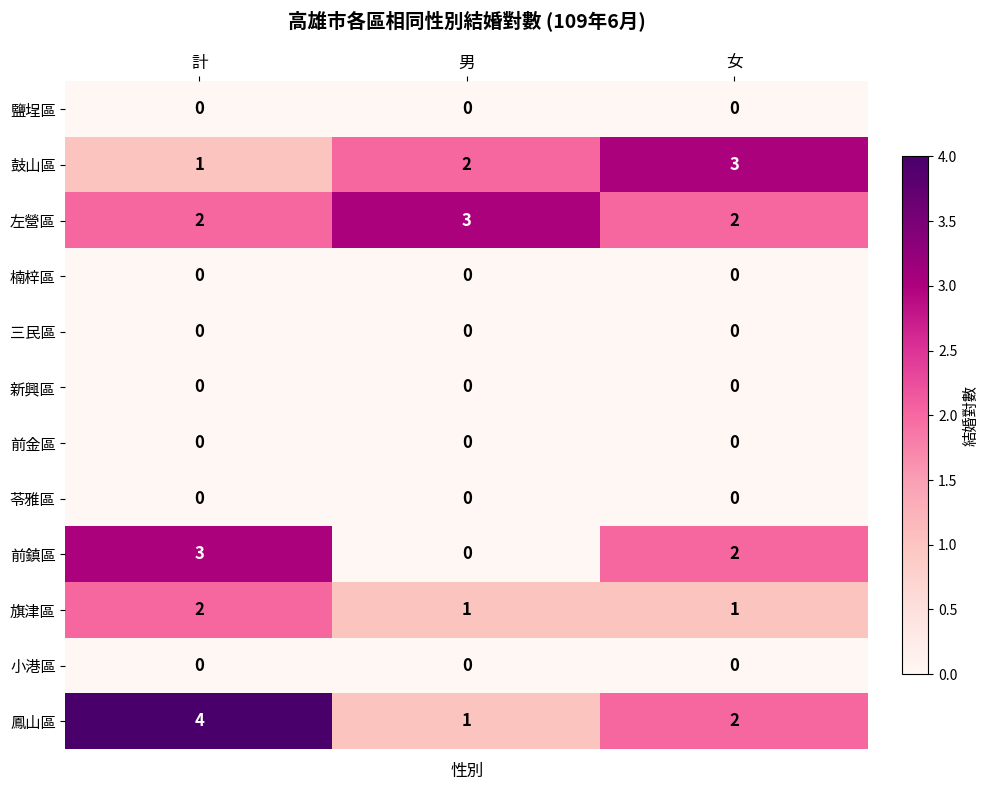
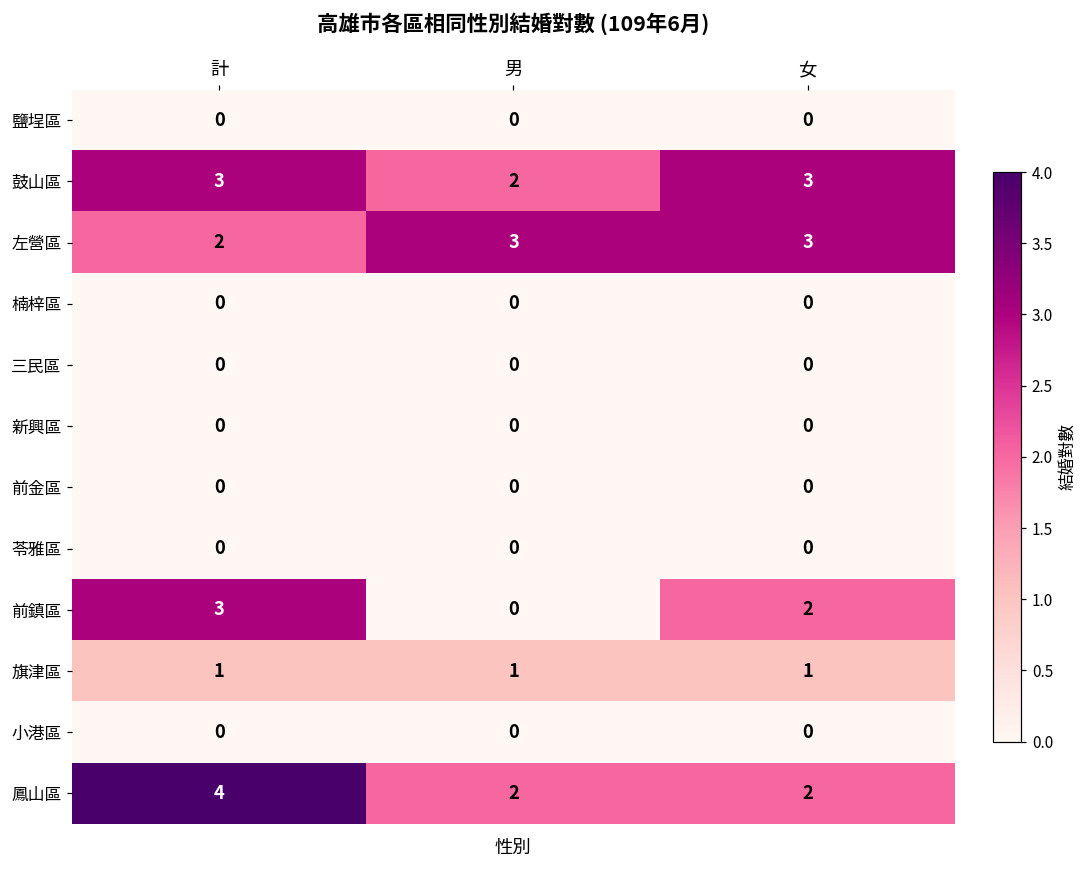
鼓山區, 計: 1 -> 3
左營區, 女: 2 -> 3
旗津區, 計: 2 -> 1
鳳山區, 男: 1 -> 2
